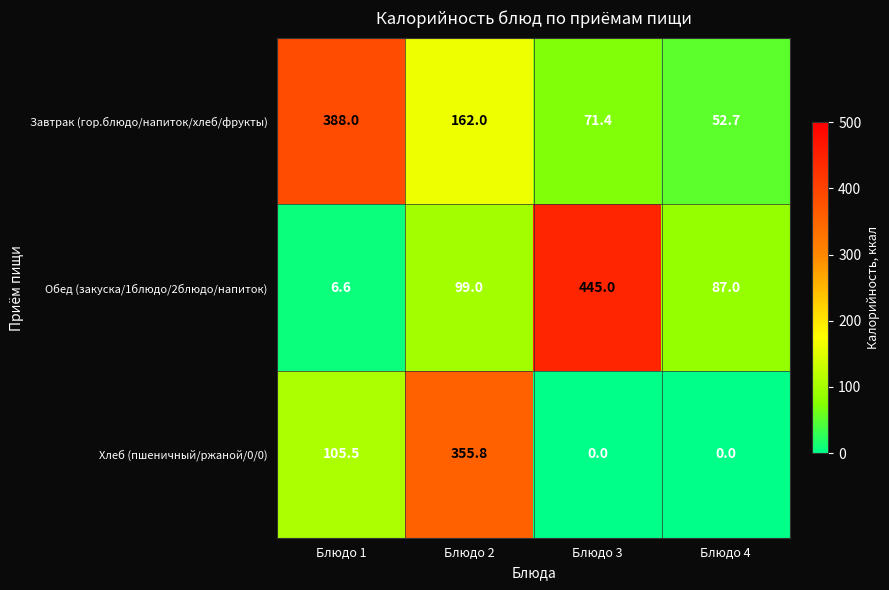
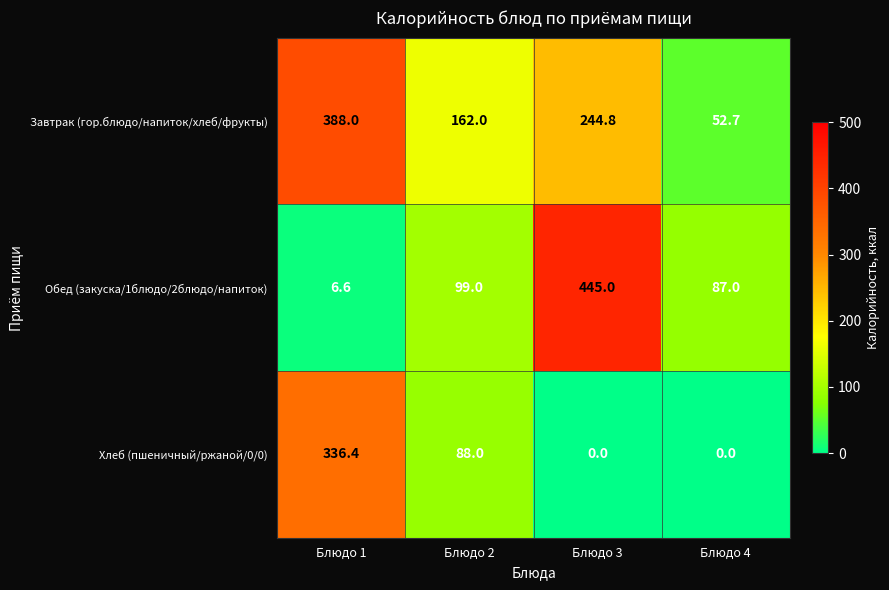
Завтрак (гор.блюдо/напиток/хлеб/фрукты), Блюдо 3: 71.4 -> 244.8
Хлеб (пшеничный/ржаной/0/0), Блюдо 1: 105.5 -> 336.4
Хлеб (пшеничный/ржаной/0/0), Блюдо 2: 355.8 -> 88.0
